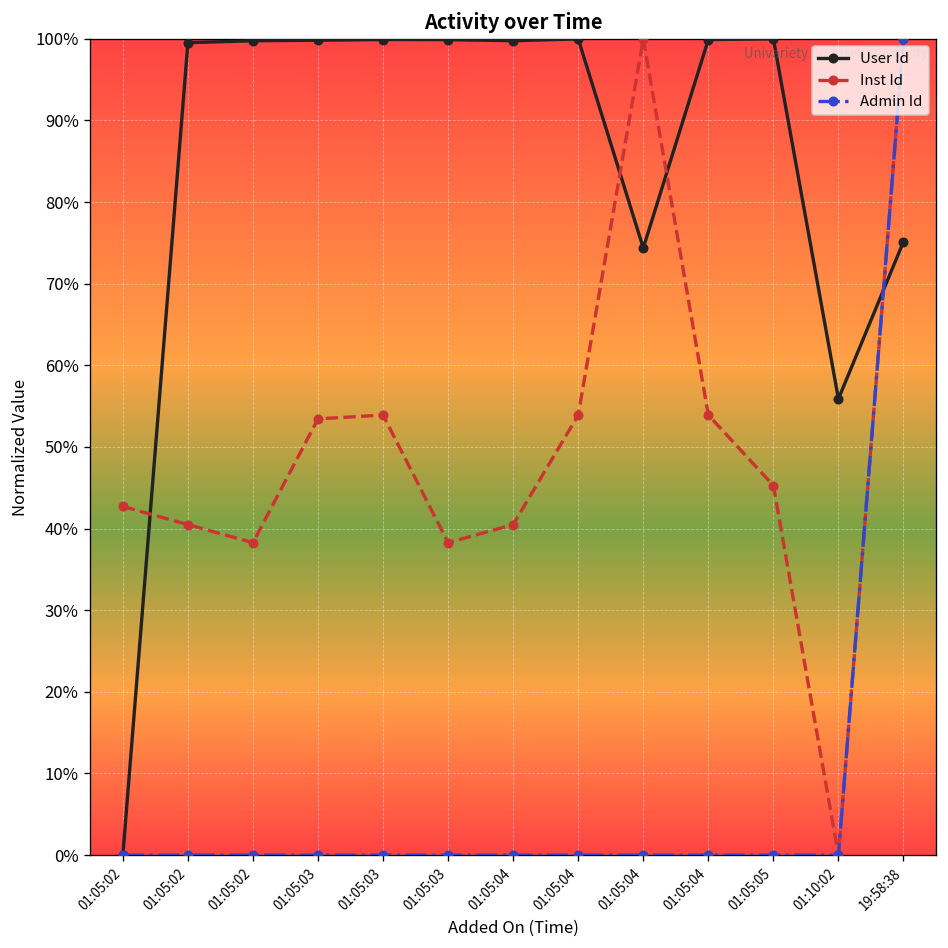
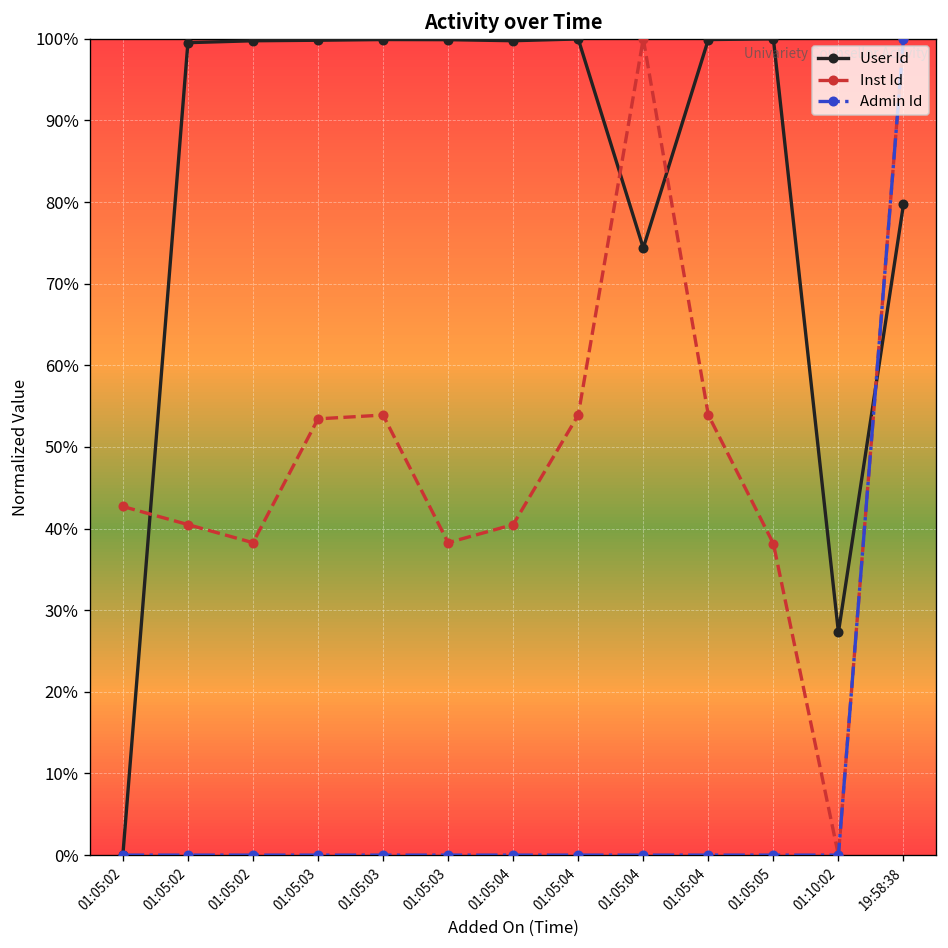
Inst Id, 01:05:05: 45% -> 38%
User Id, 01:10:02: 56% -> 27%
User Id, 19:58:38: 75% -> 80%
